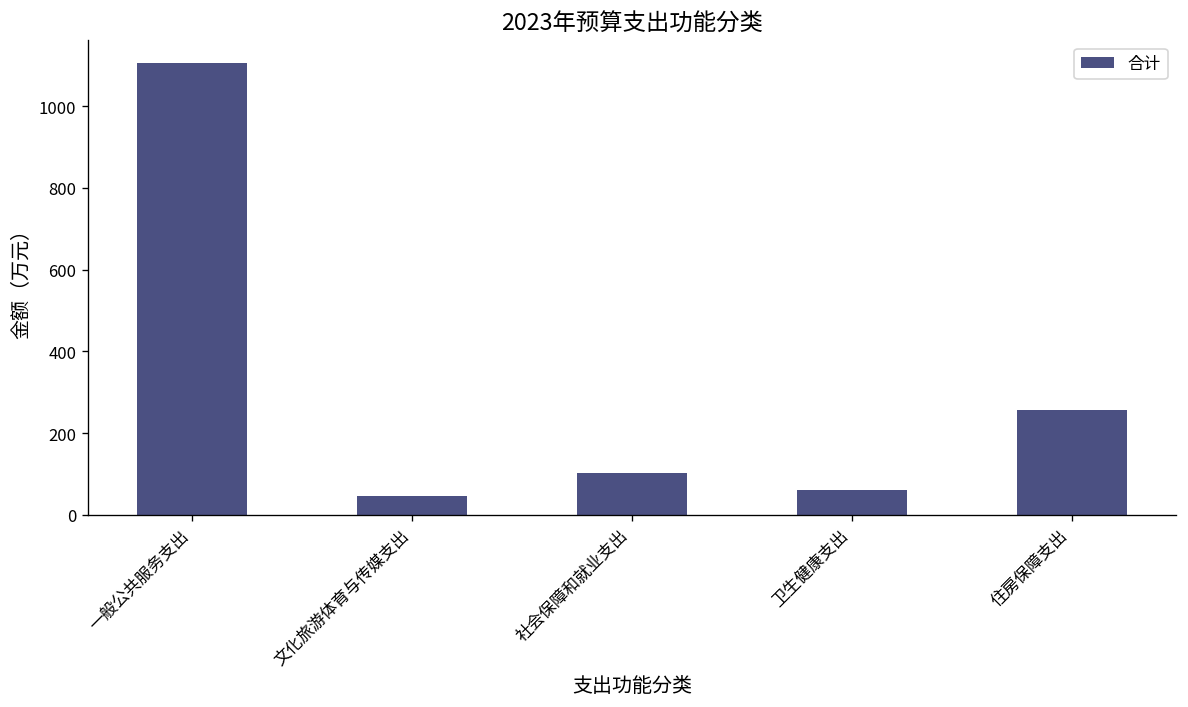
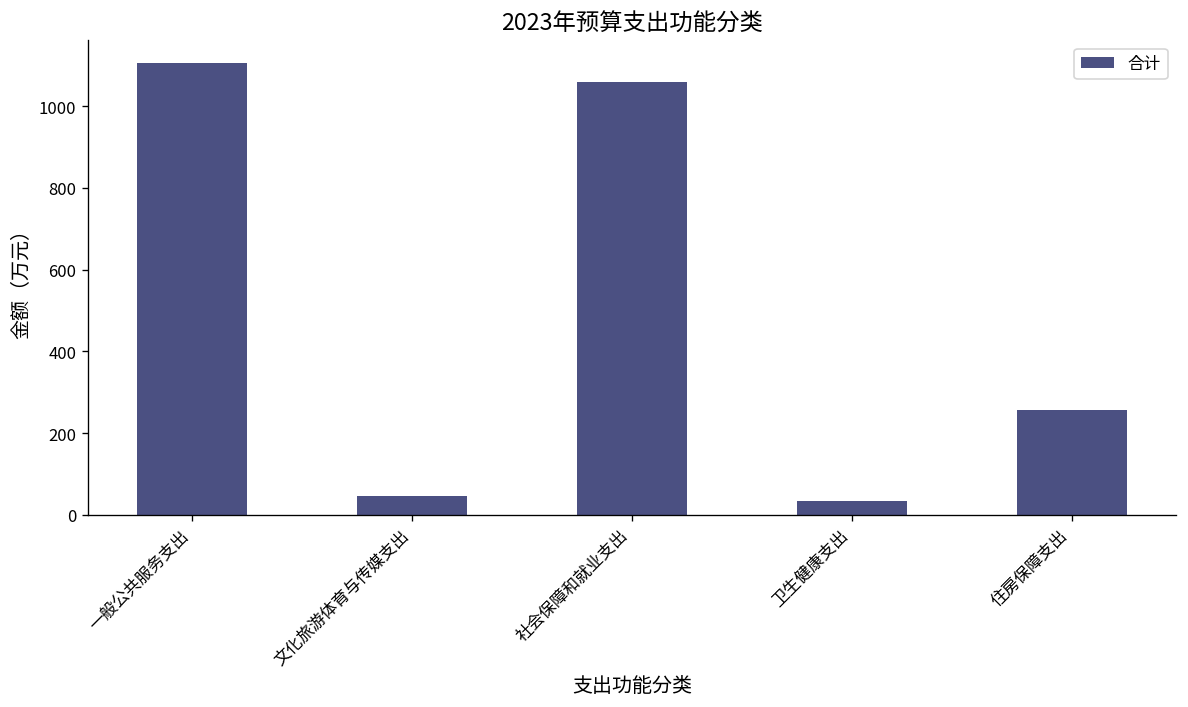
社会保障和就业支出: 100 -> 1060
卫生健康支出: 60 -> 30
